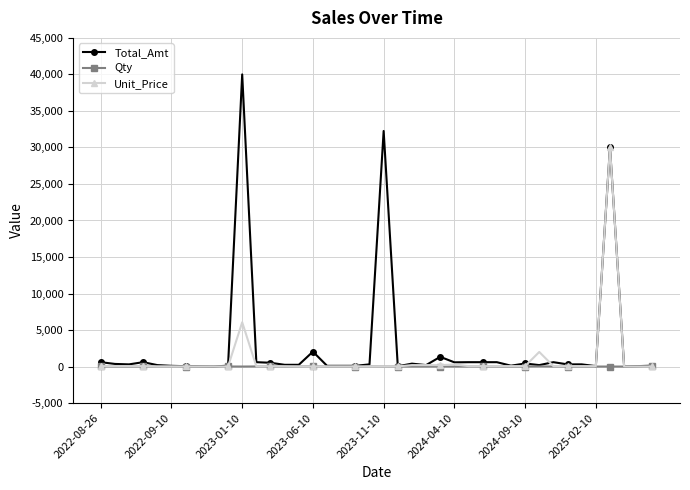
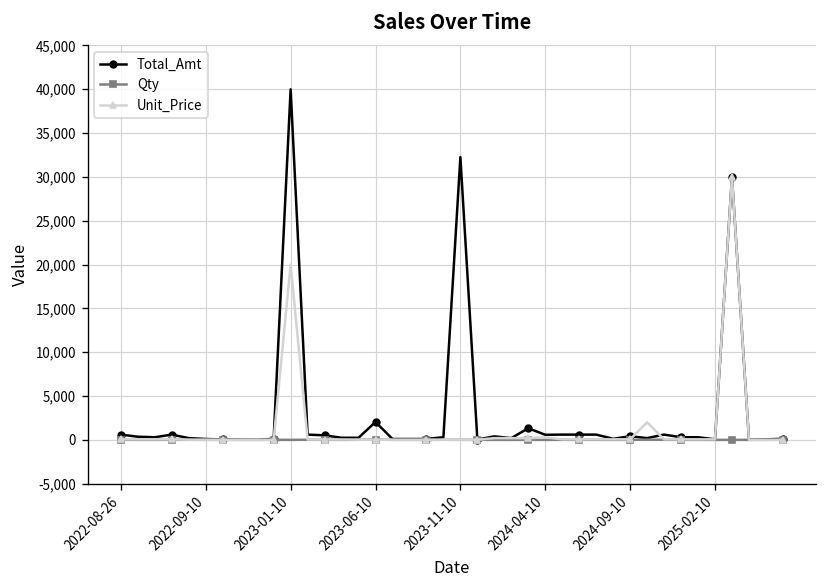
Unit_Price, 2023-01-10: 6,000 -> 20,000
